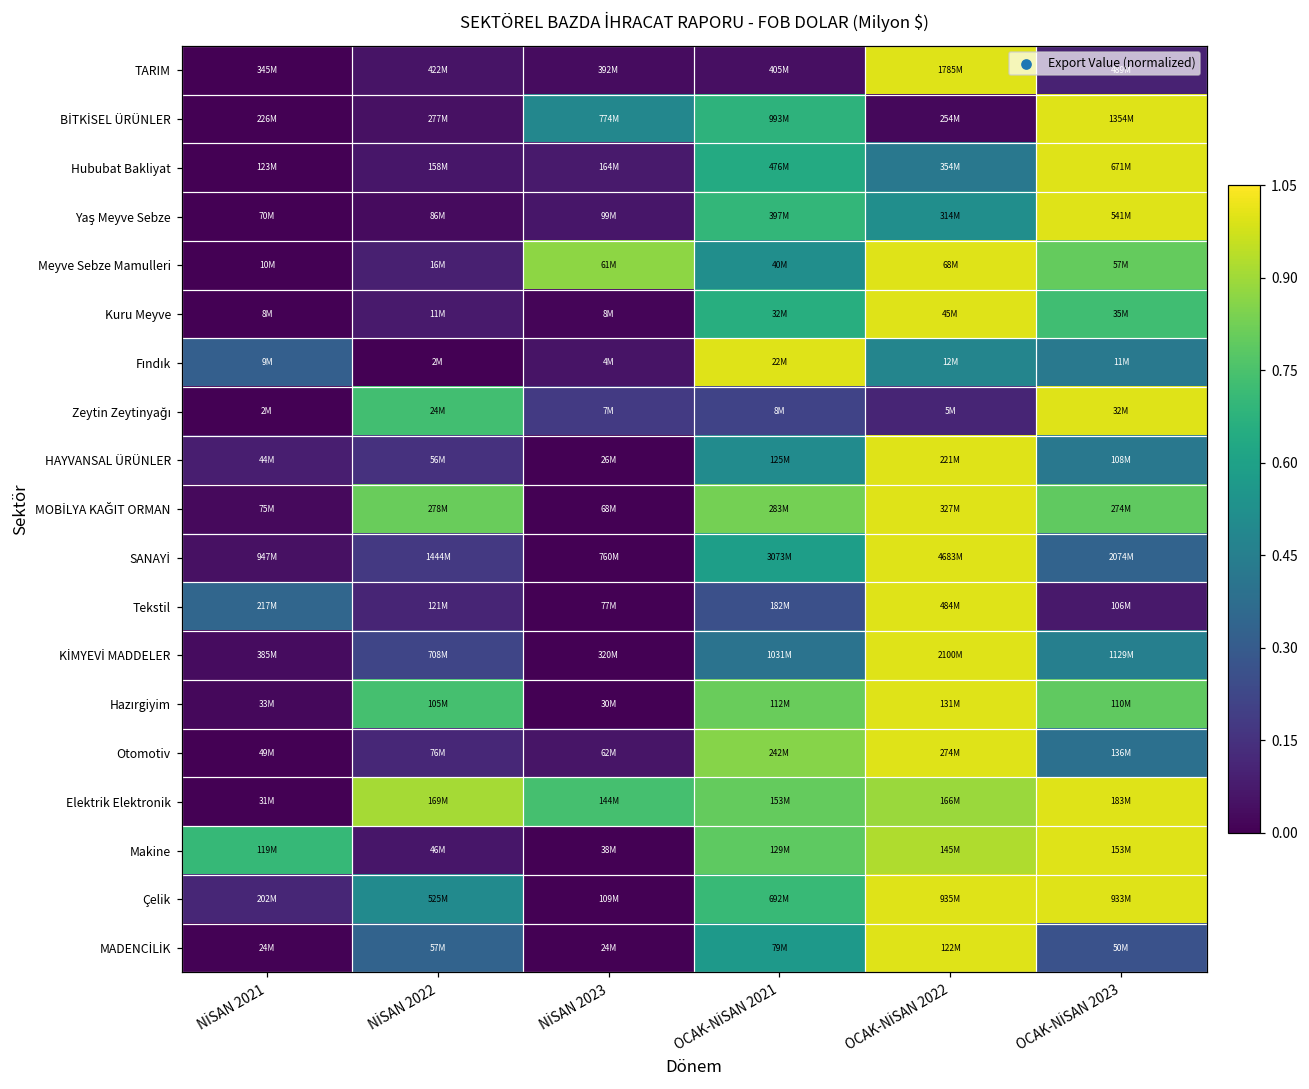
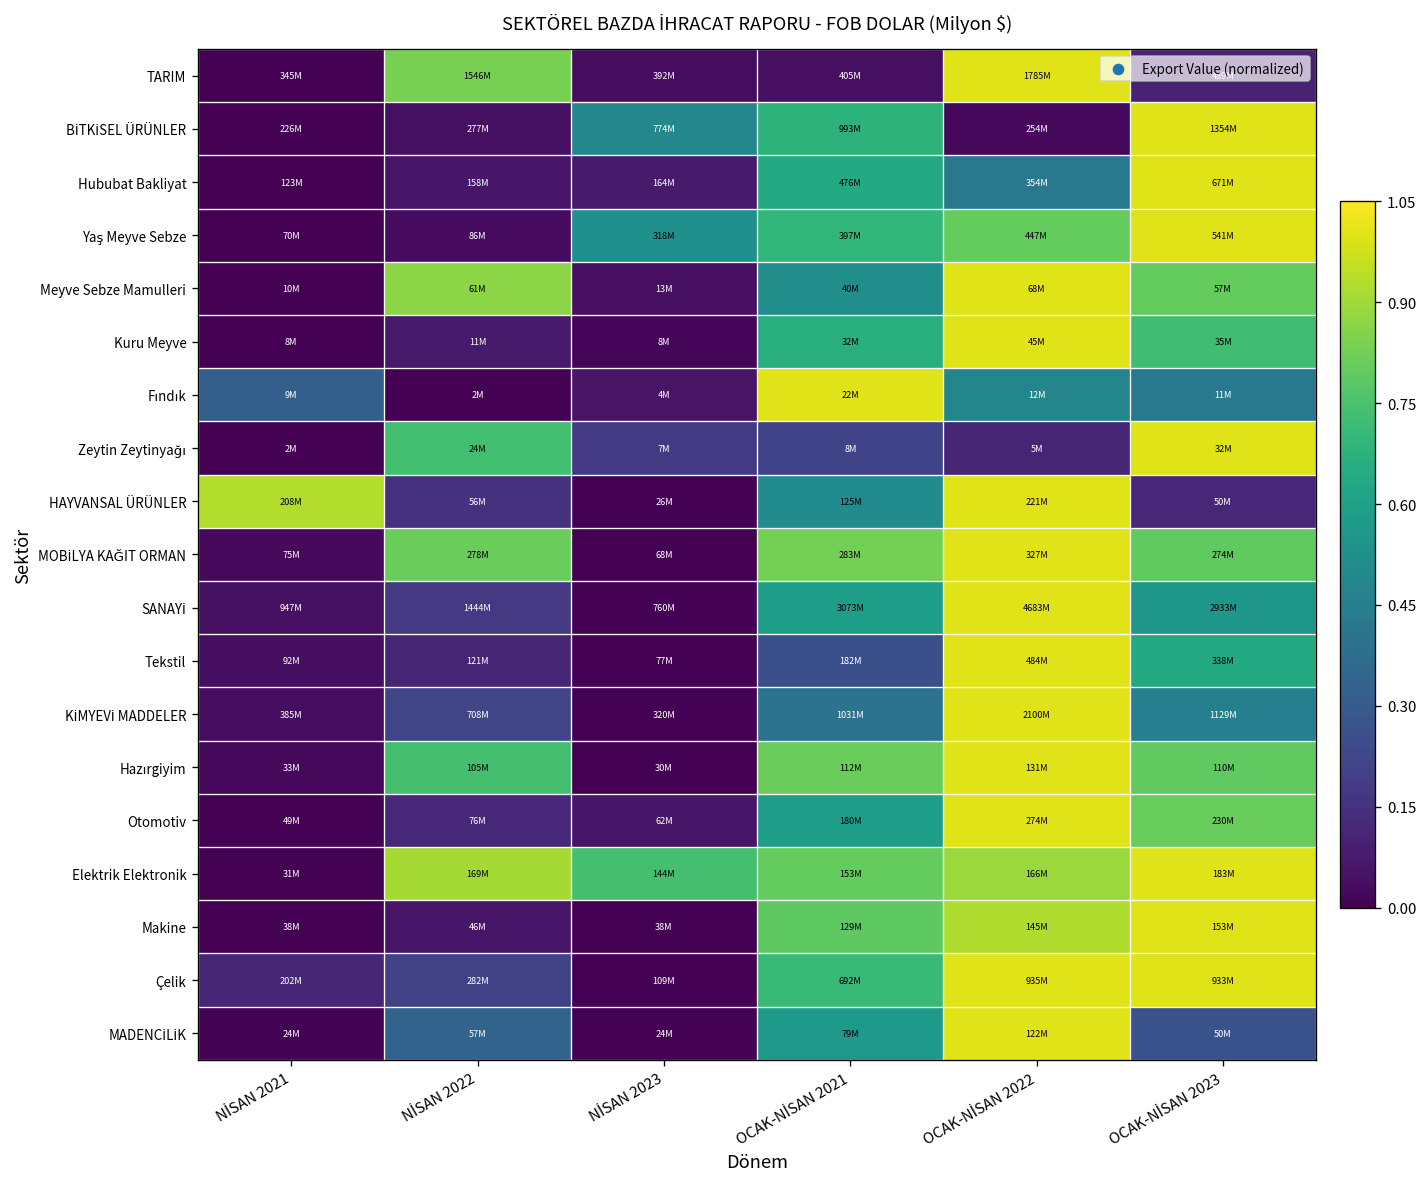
TARIM, NİSAN 2022: 422M -> 1546M
Yaş Meyve Sebze, NİSAN 2023: 99M -> 318M
Yaş Meyve Sebze, OCAK-NİSAN 2022: 314M -> 447M
Meyve Sebze Mamulleri, NİSAN 2022: 16M -> 61M
Meyve Sebze Mamulleri, NİSAN 2023: 61M -> 13M
HAYVANSAL ÜRÜNLER, NİSAN 2021: 44M -> 208M
HAYVANSAL ÜRÜNLER, OCAK-NİSAN 2023: 108M -> 50M
SANAYİ, OCAK-NİSAN 2023: 2074M -> 2933M
Tekstil, NİSAN 2021: 217M -> 92M
Tekstil, OCAK-NİSAN 2023: 106M -> 338M
Otomotiv, OCAK-NİSAN 2021: 242M -> 180M
Otomotiv, OCAK-NİSAN 2023: 136M -> 230M
Makine, NİSAN 2021: 119M -> 38M
Çelik, NİSAN 2022: 525M -> 282M
